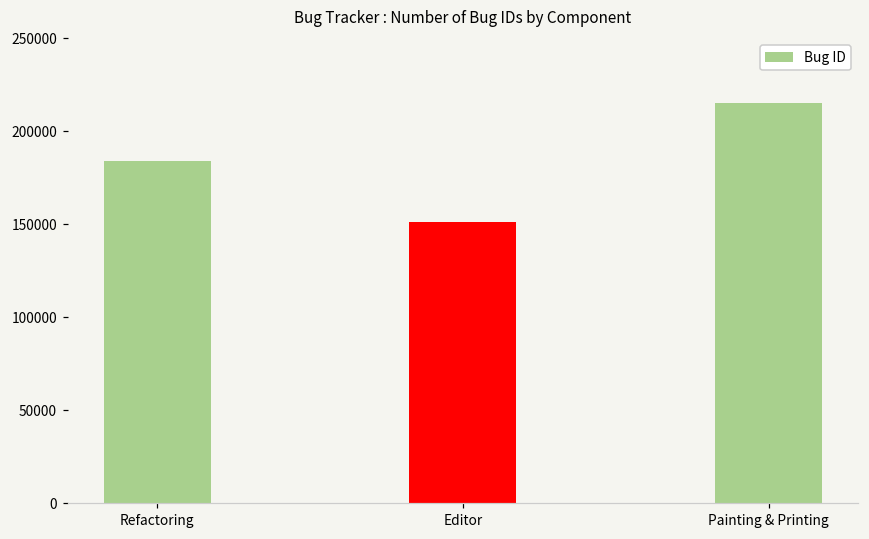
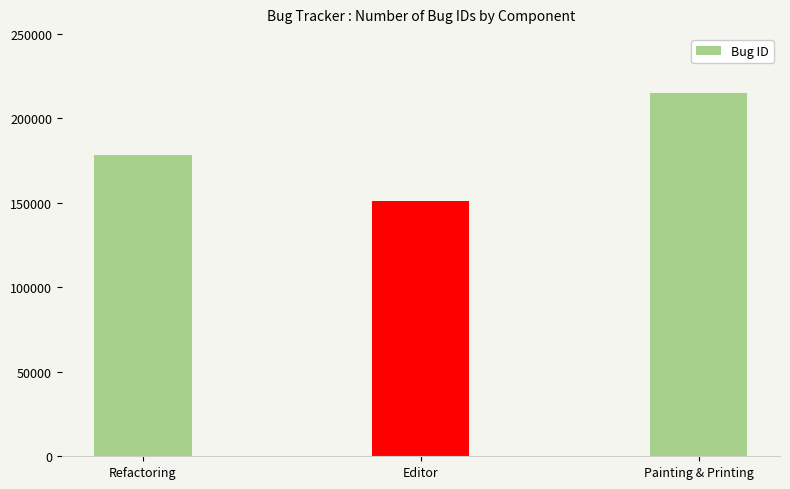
Refactoring: 184000 -> 178000
